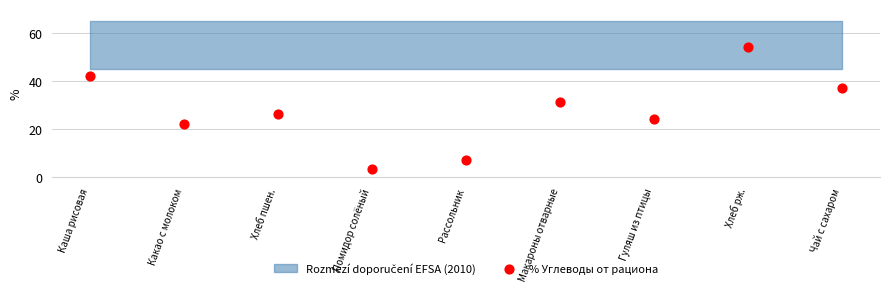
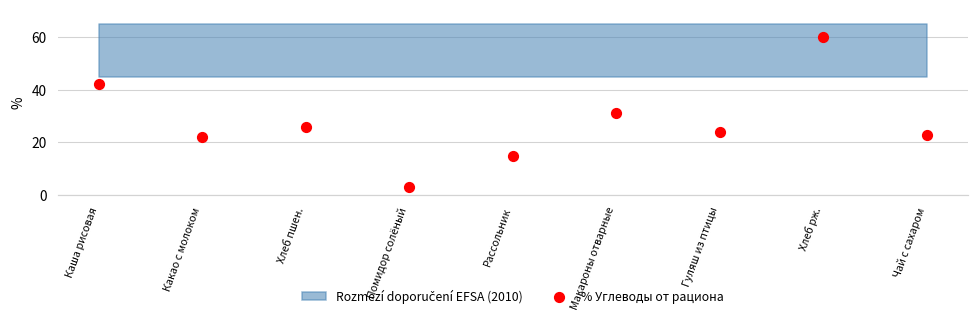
% Углеводы от рациона, Рассольник: 7 -> 15
% Углеводы от рациона, Хлеб рж.: 54 -> 60
% Углеводы от рациона, Чай с сахаром: 37 -> 23
